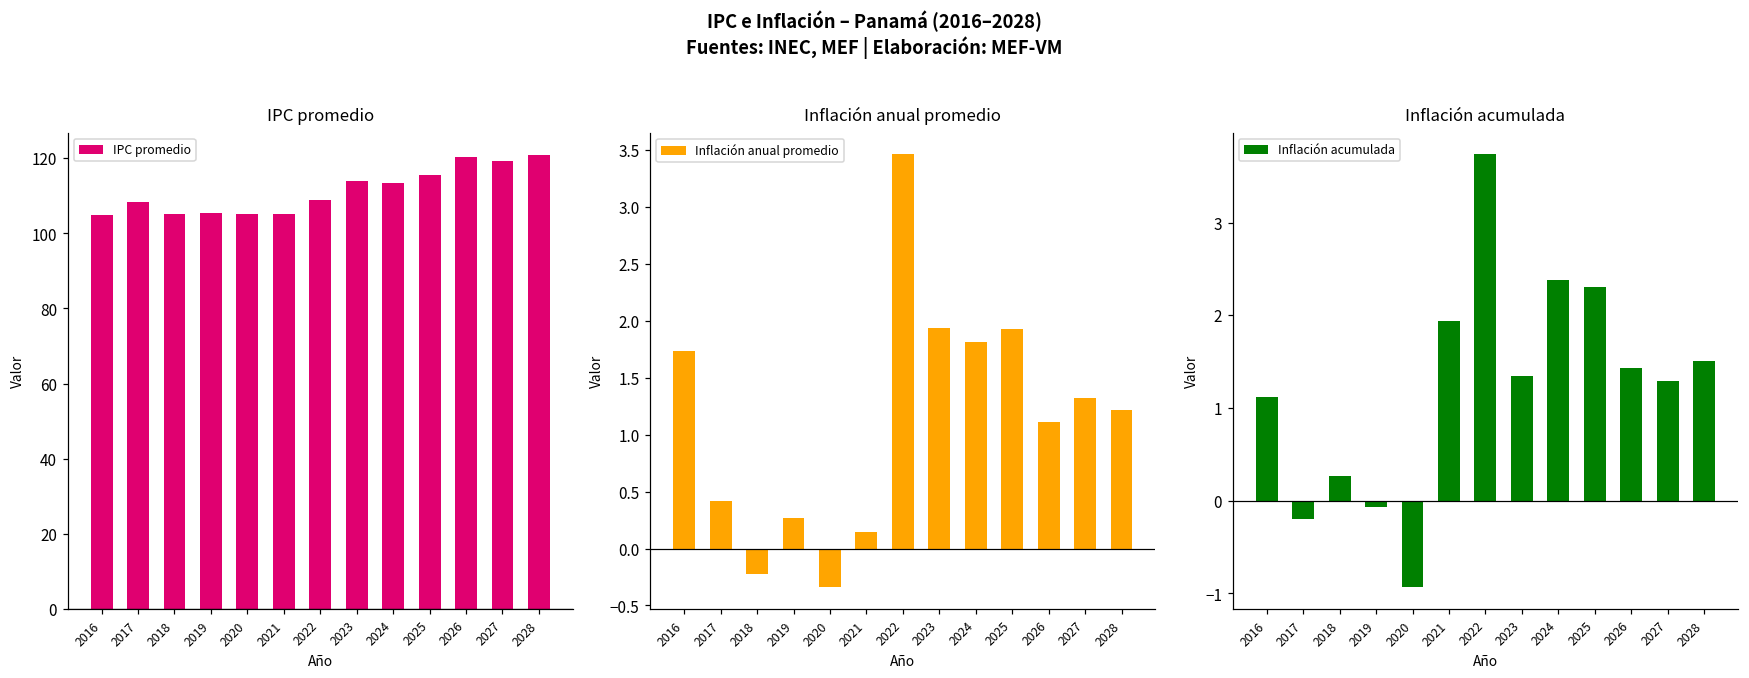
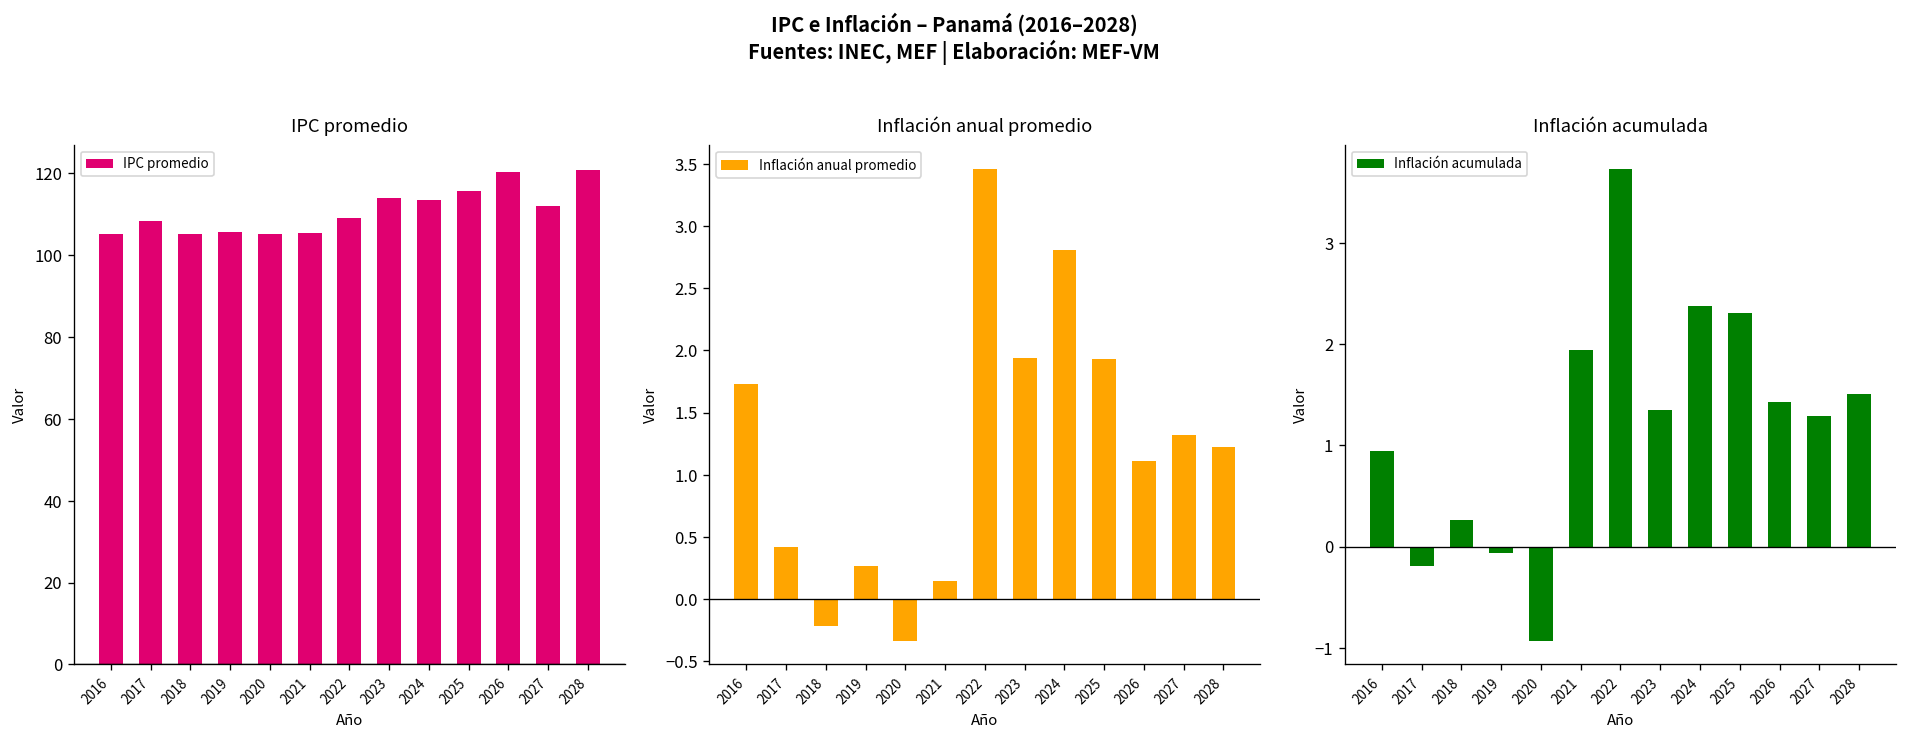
IPC promedio, 2027: 119 -> 112
Inflación anual promedio, 2024: 1.81 -> 2.81
Inflación acumulada, 2016: 1.1 -> 0.9
